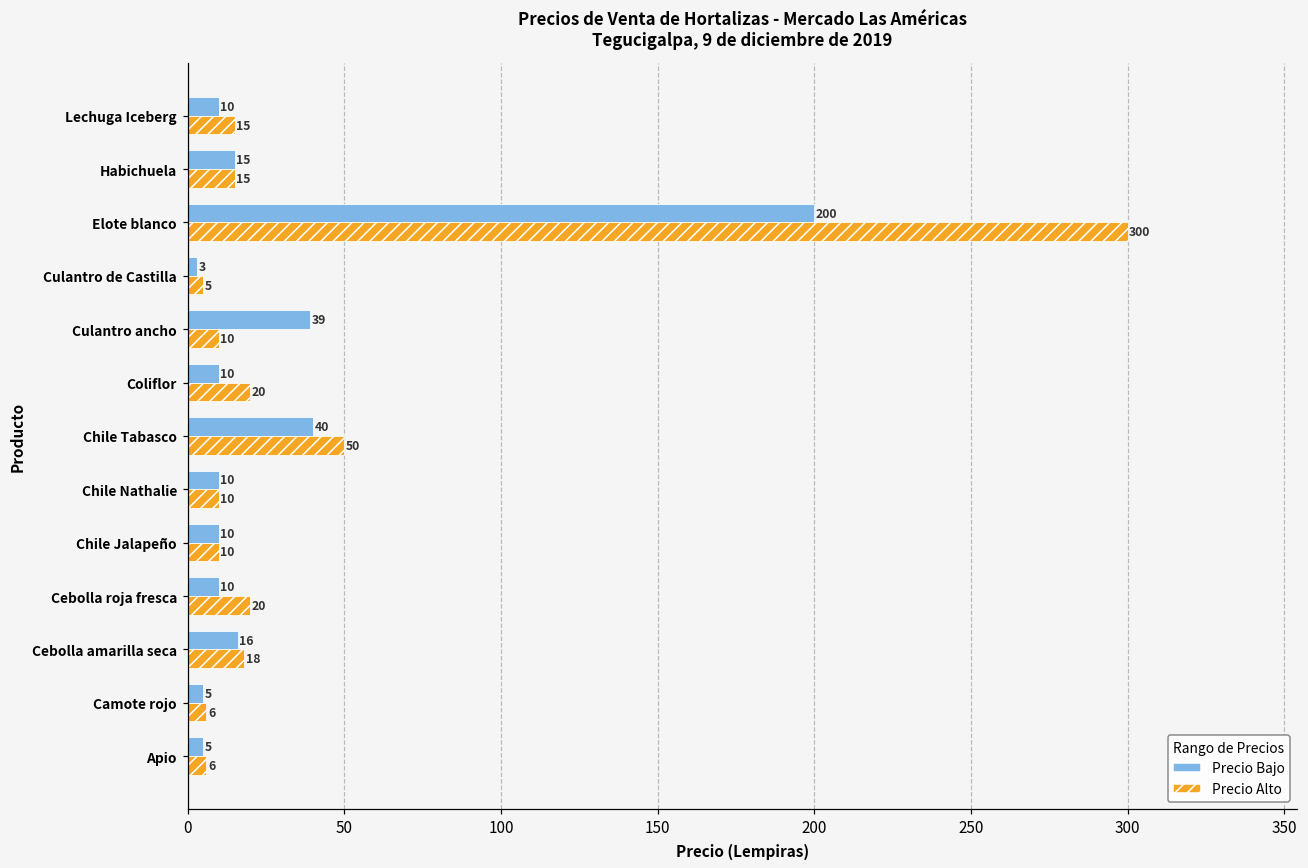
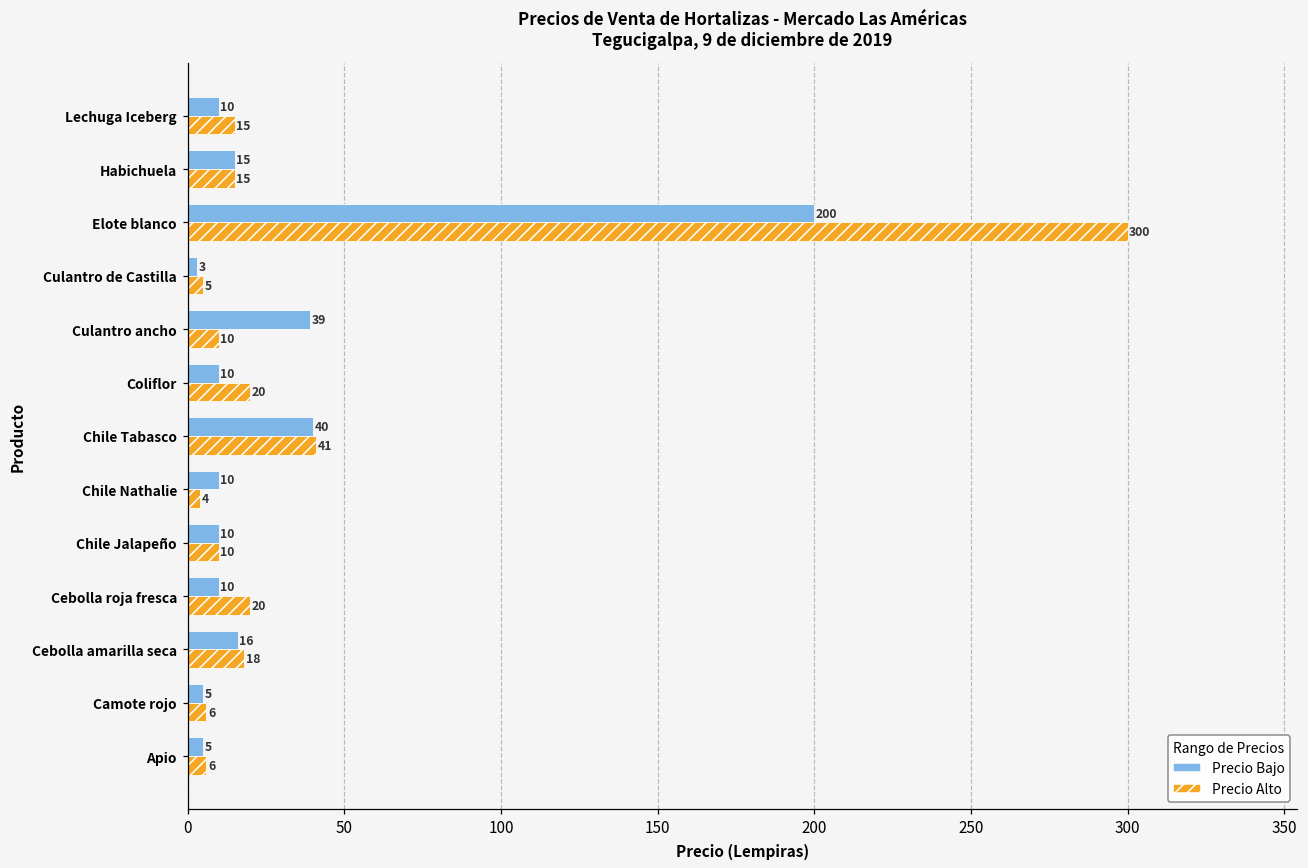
Precio Alto, Chile Tabasco: 50 -> 41
Precio Alto, Chile Nathalie: 10 -> 4
